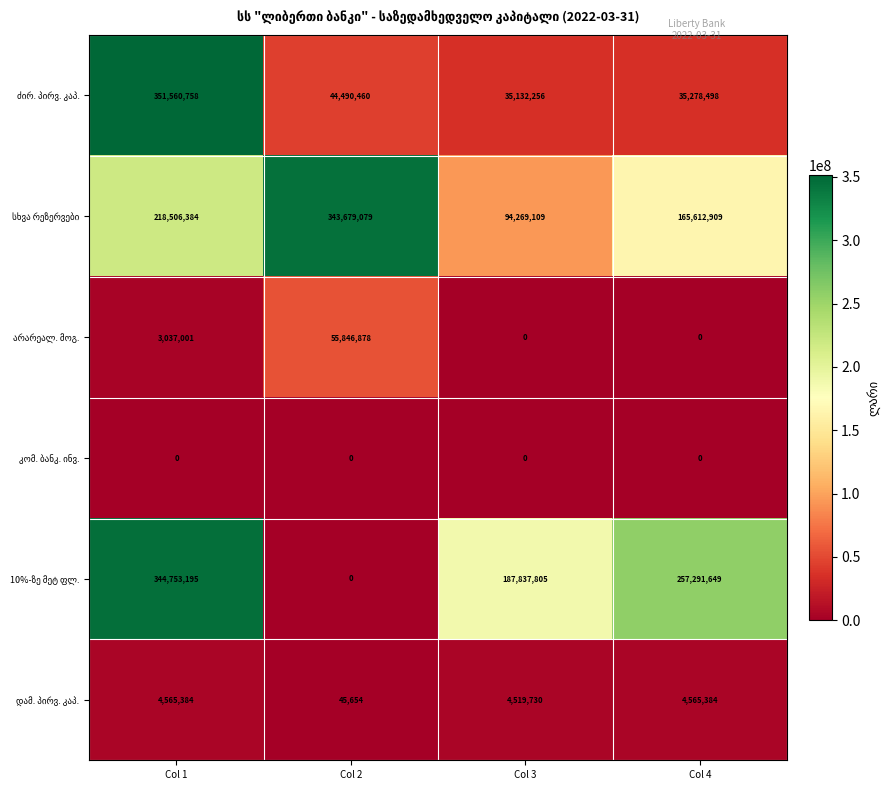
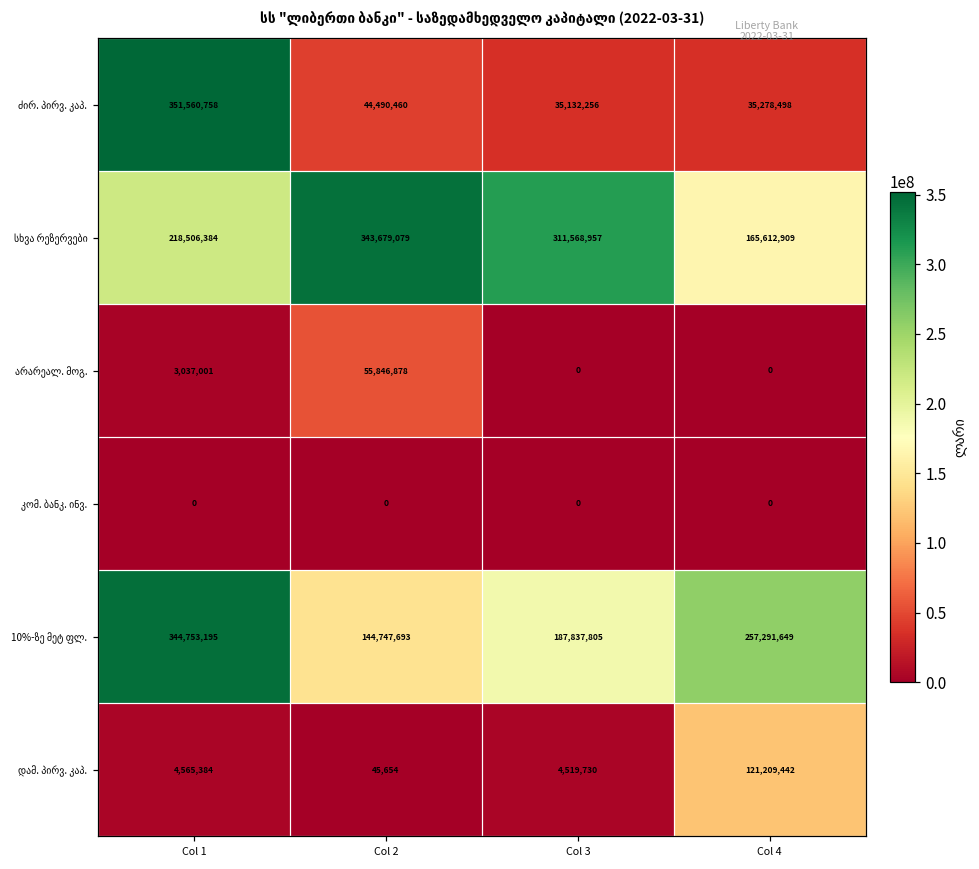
სხვა რეზერვები, Col 3: 94,269,109 -> 311,568,957
10%-ზე მეტ ფლ., Col 2: 0 -> 144,747,693
დამ. პირვ. კაპ., Col 4: 4,565,384 -> 121,209,442
